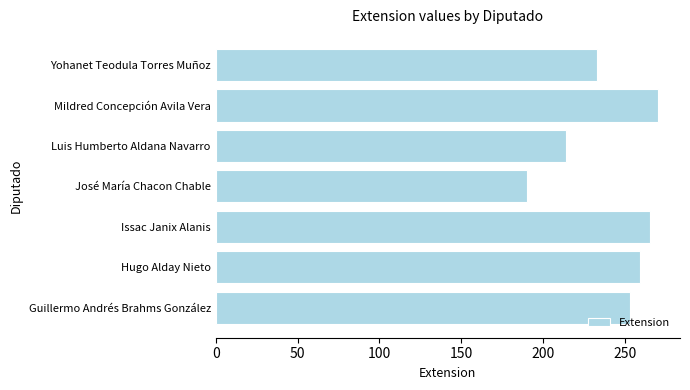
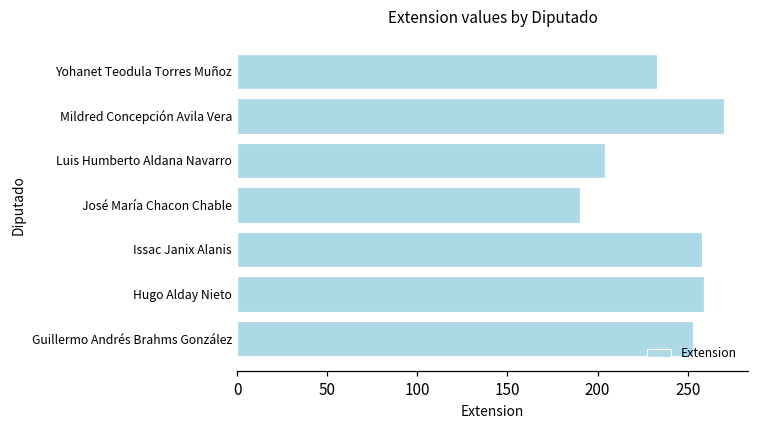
Luis Humberto Aldana Navarro: 214 -> 204
Issac Janix Alanis: 265 -> 258
